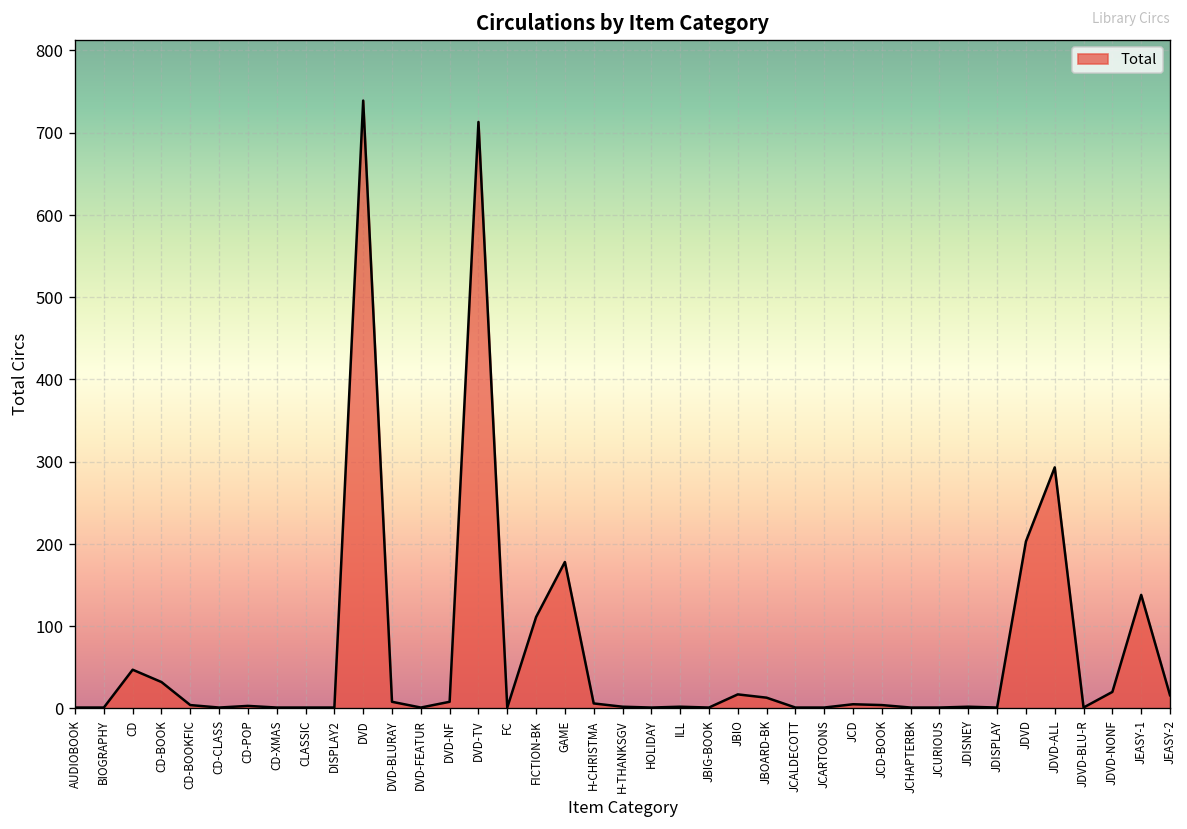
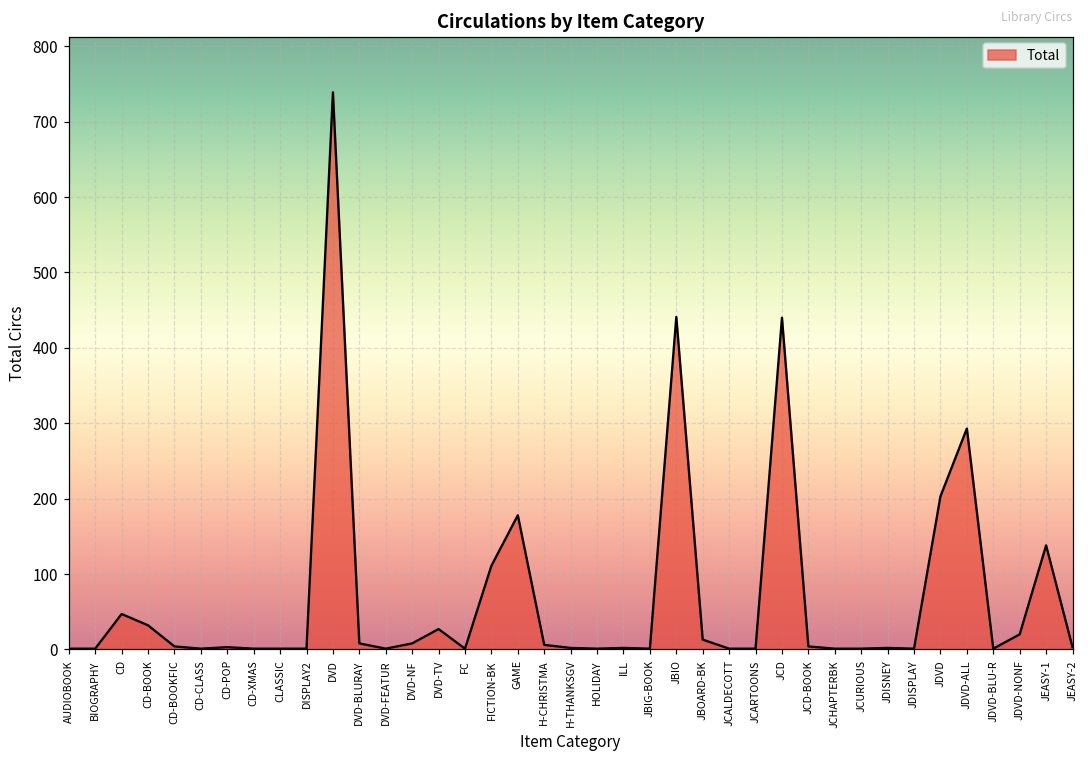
DVD-TV: 710 -> 30
JBIO: 20 -> 440
JCD: 10 -> 440
JEASY-2: 20 -> 0
